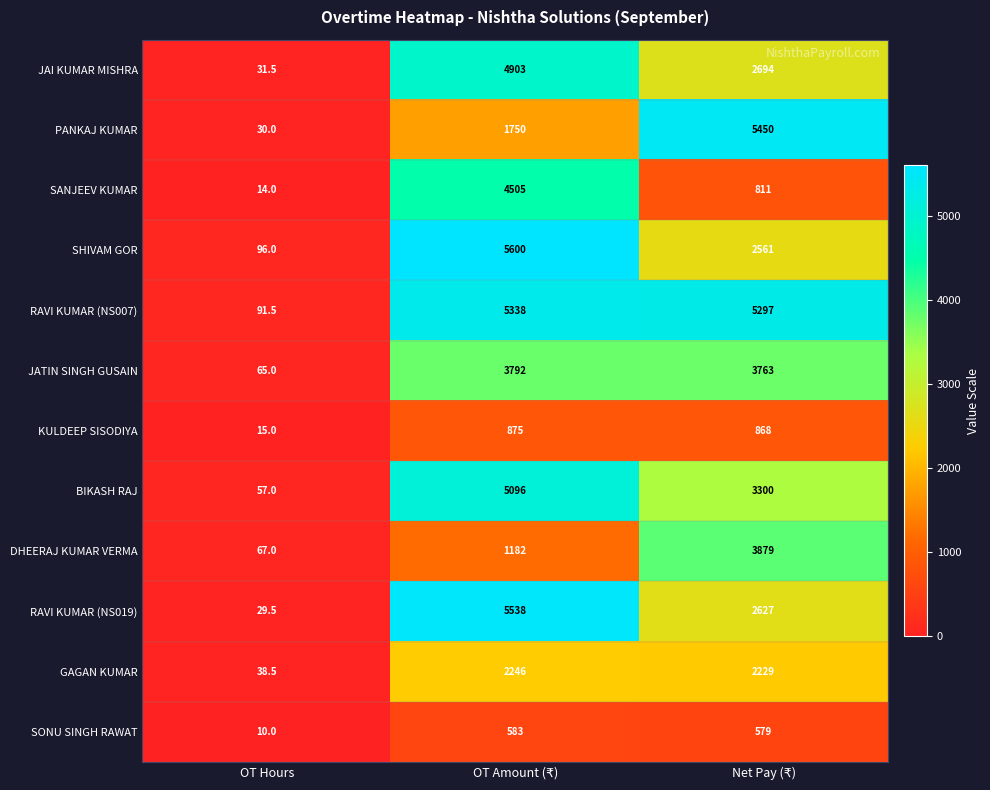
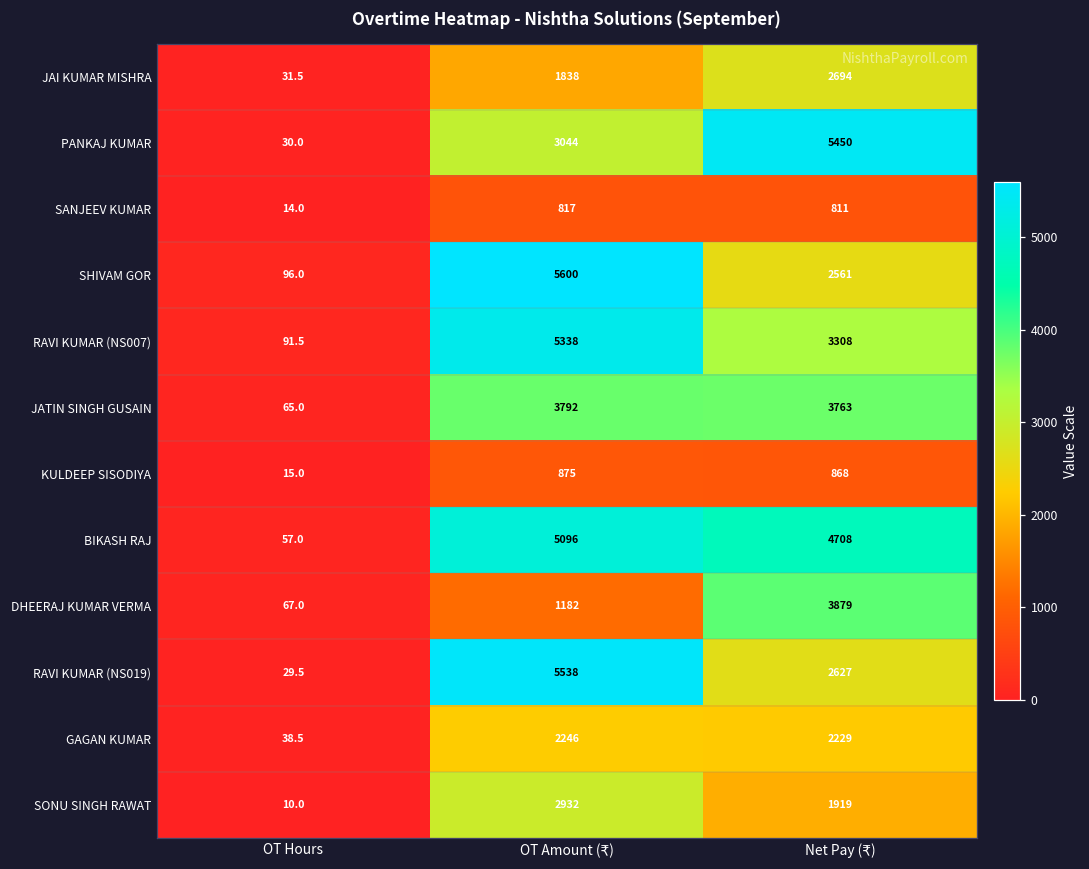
JAI KUMAR MISHRA, OT Amount (₹): 4903 -> 1838
PANKAJ KUMAR, OT Amount (₹): 1750 -> 3044
SANJEEV KUMAR, OT Amount (₹): 4505 -> 817
RAVI KUMAR (NS007), Net Pay (₹): 5297 -> 3308
BIKASH RAJ, Net Pay (₹): 3300 -> 4708
SONU SINGH RAWAT, OT Amount (₹): 583 -> 2932
SONU SINGH RAWAT, Net Pay (₹): 579 -> 1919
